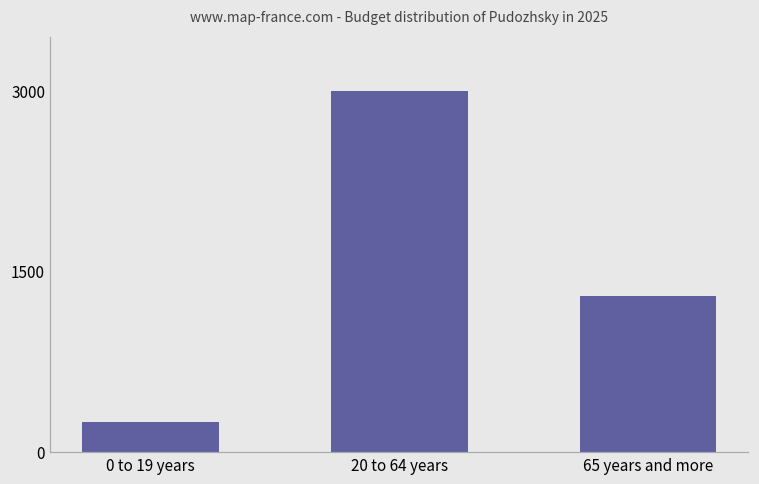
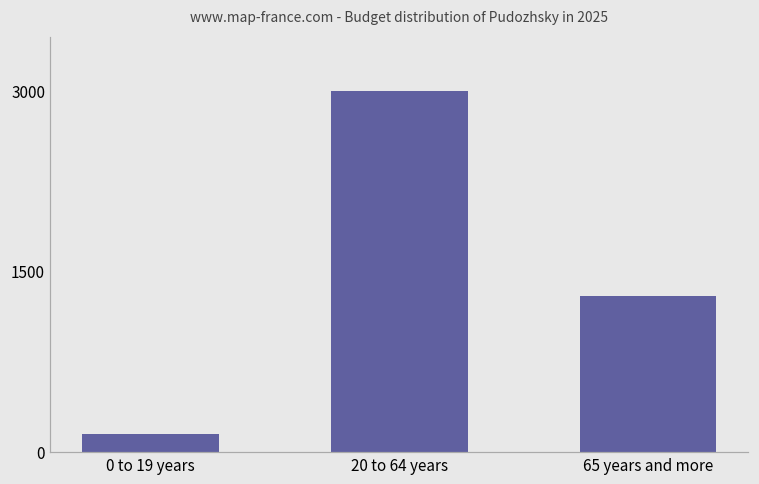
0 to 19 years: 250 -> 150
